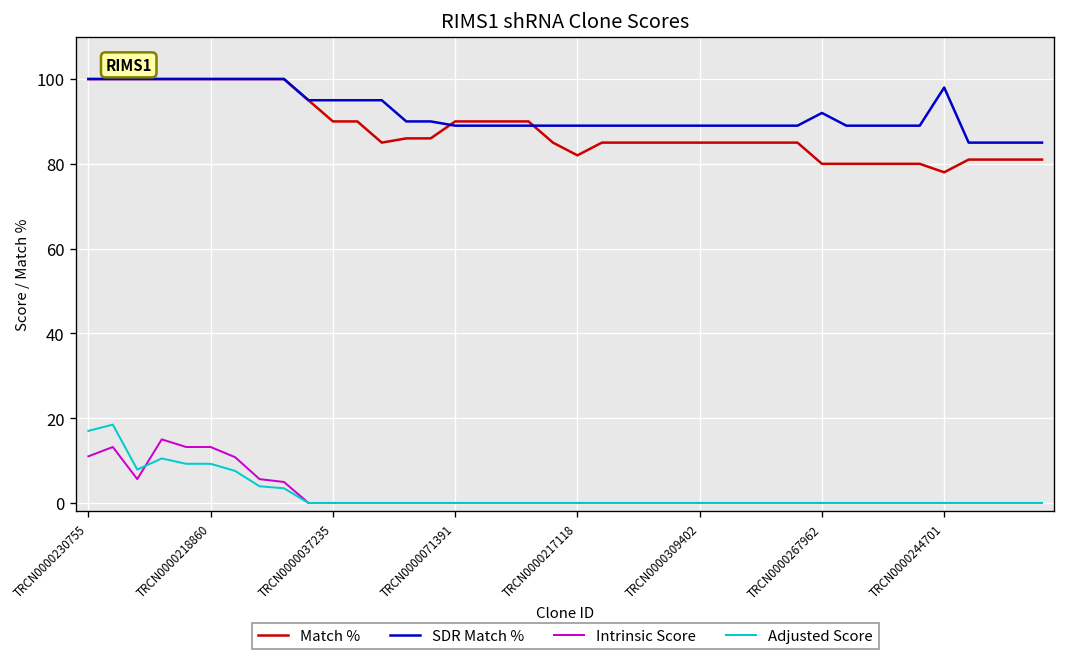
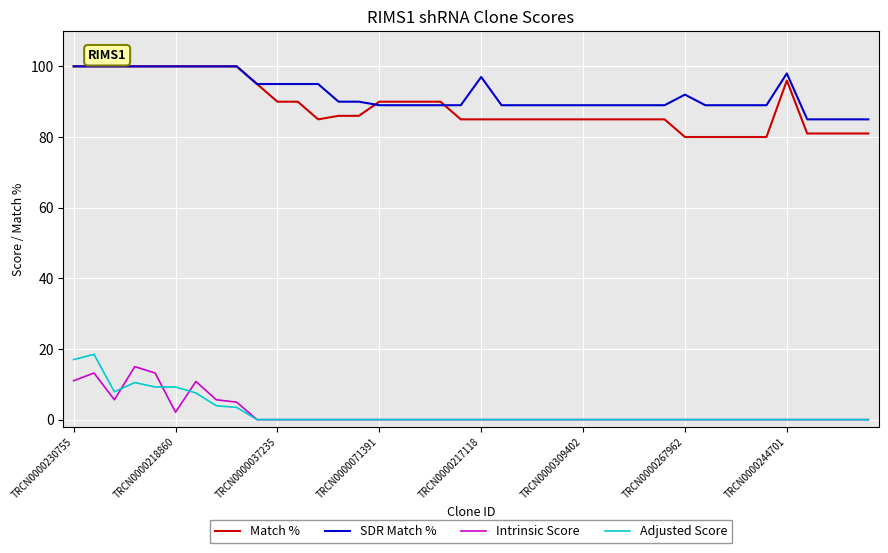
Intrinsic Score, TRCN0000218860: 13 -> 2
Match %, TRCN0000217118: 82 -> 85
SDR Match %, TRCN0000217118: 89 -> 97
Match %, TRCN0000244701: 78 -> 96
